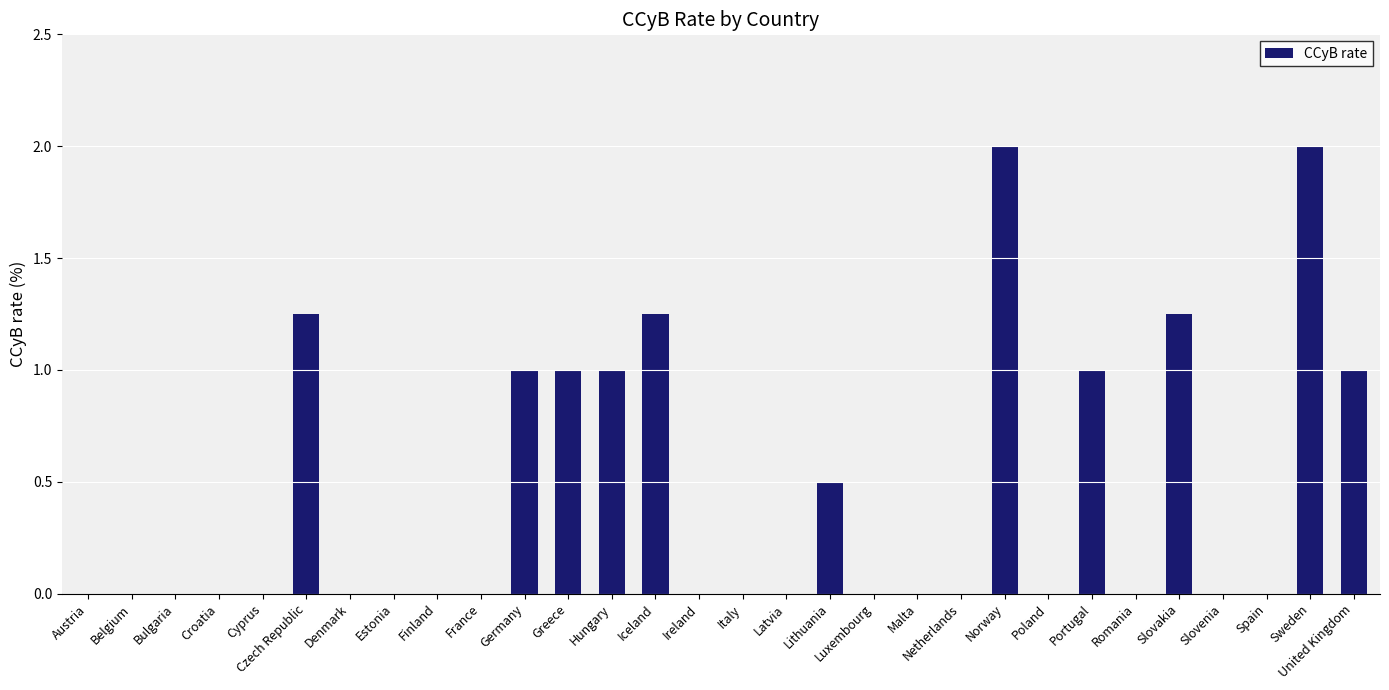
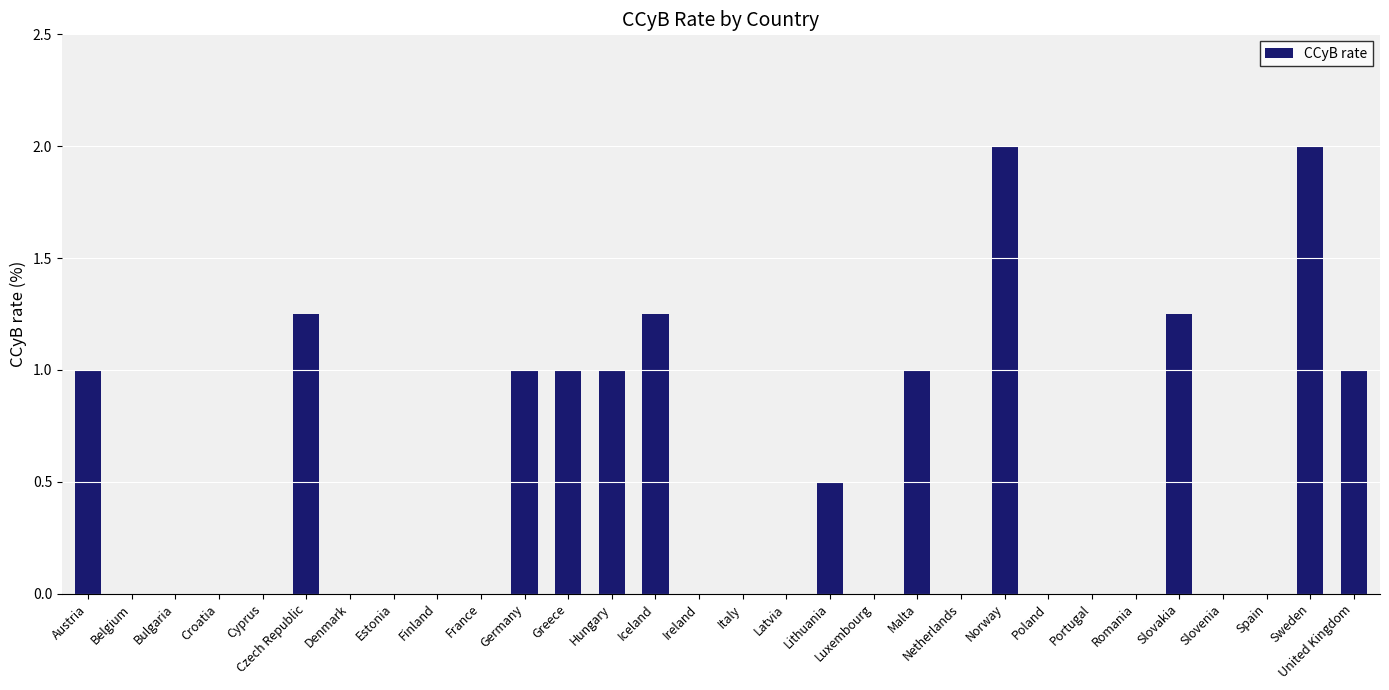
Austria: 0 -> 1
Malta: 0 -> 1
Portugal: 1 -> 0
